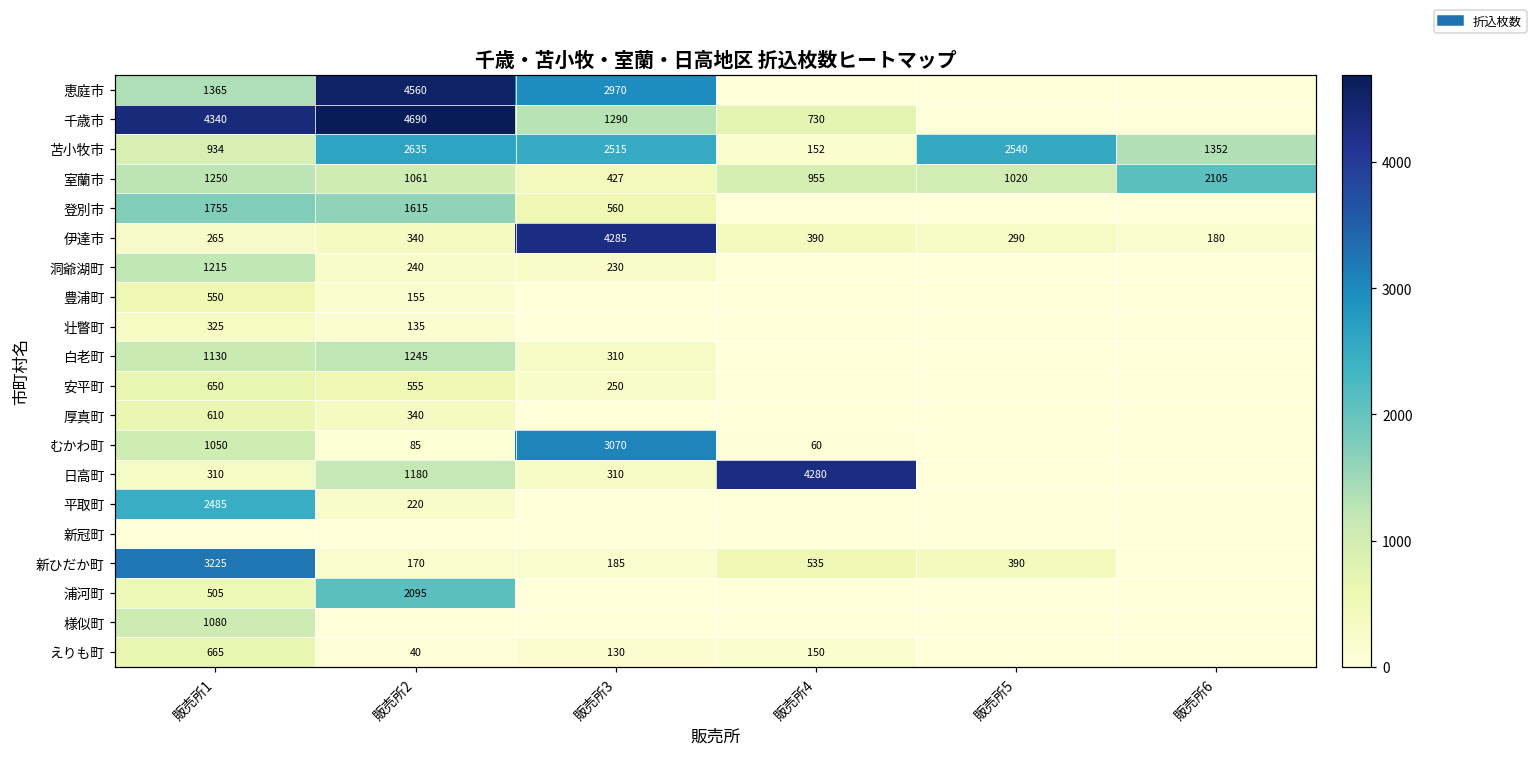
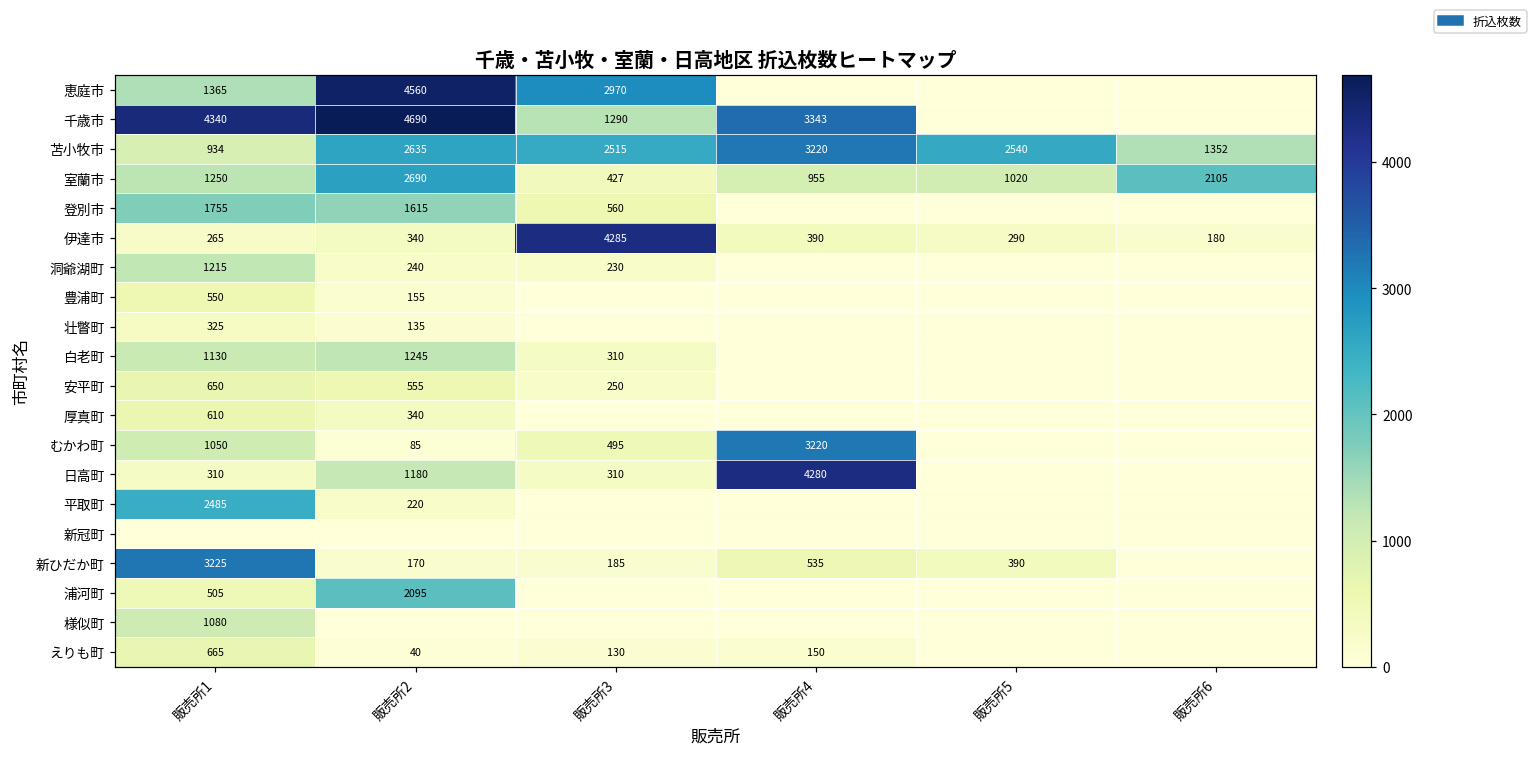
千歳市, 販売所4: 730 -> 3343
苫小牧市, 販売所4: 152 -> 3220
室蘭市, 販売所2: 1061 -> 2690
むかわ町, 販売所3: 3070 -> 495
むかわ町, 販売所4: 60 -> 3220
